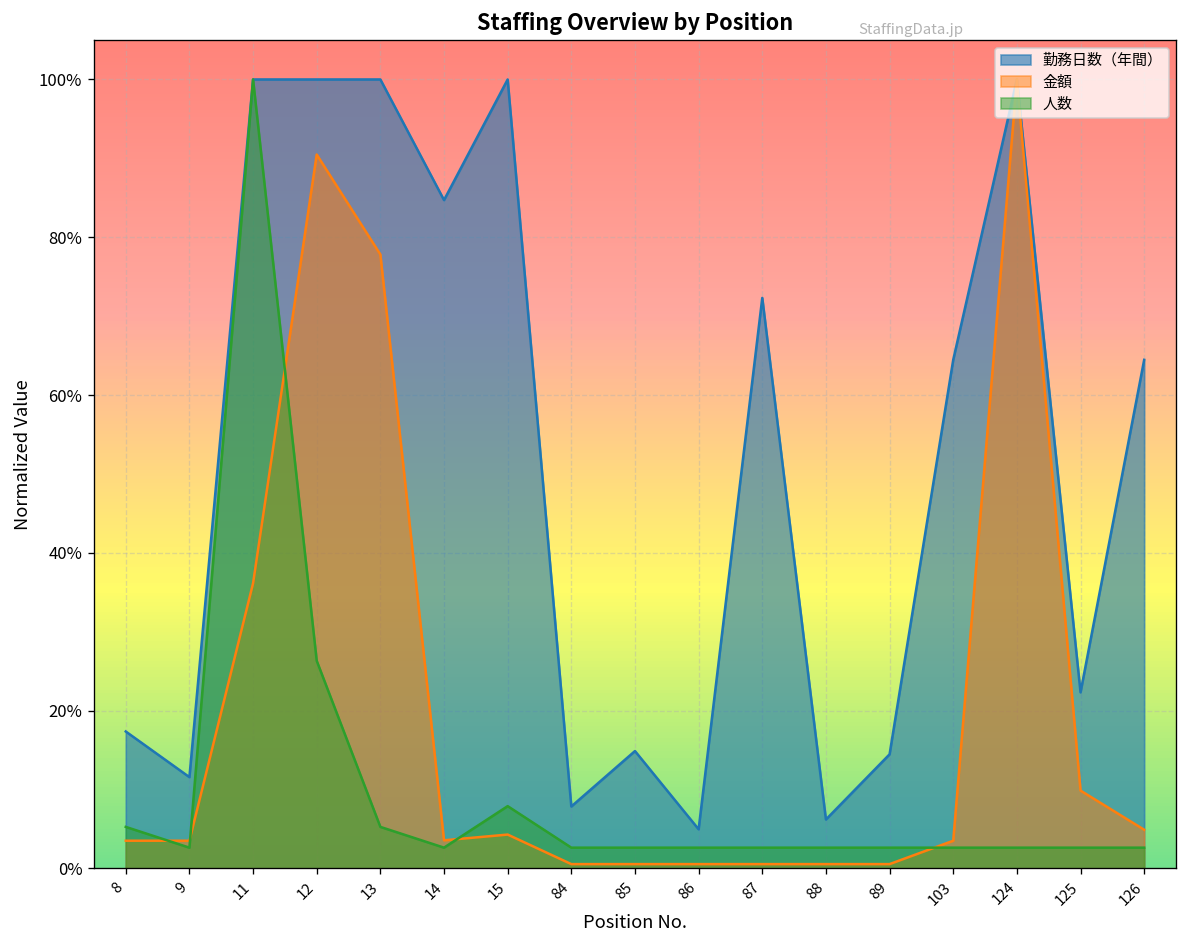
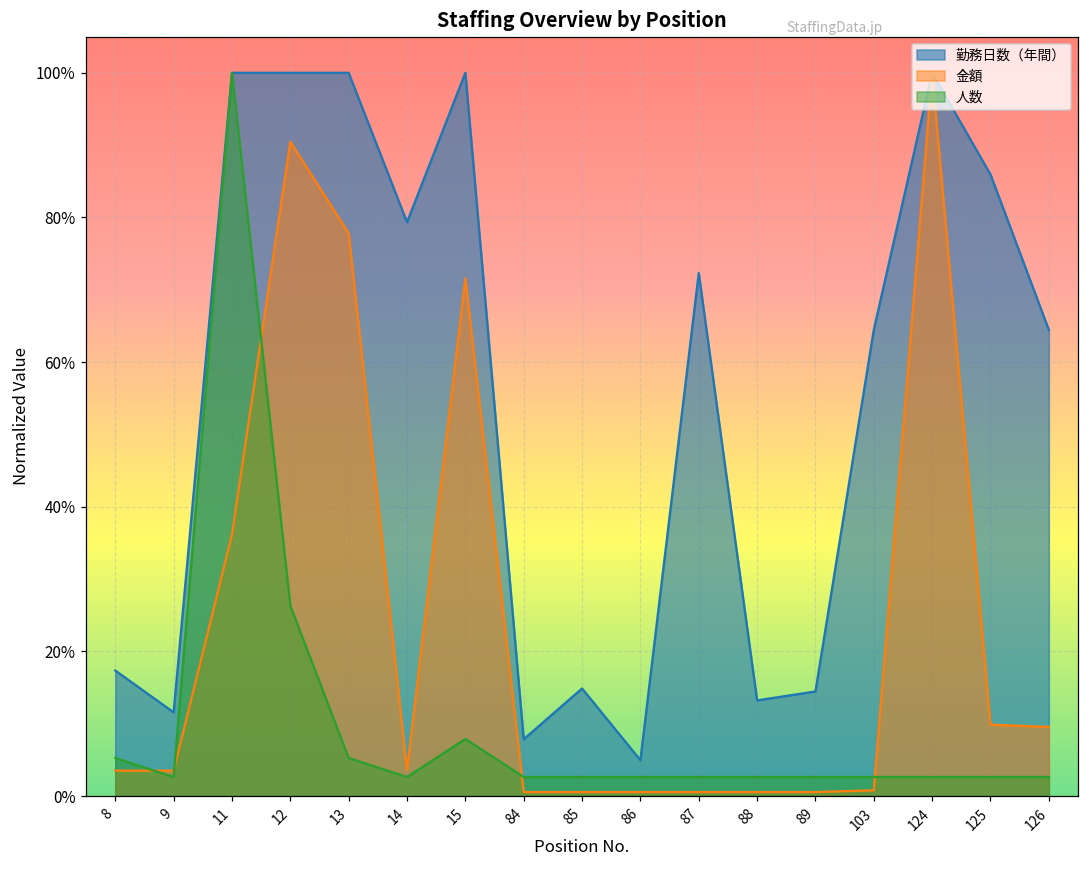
勤務日数（年間）, 14: 85% -> 79%
金額, 15: 4% -> 72%
勤務日数（年間）, 88: 6% -> 13%
金額, 103: 4% -> 1%
勤務日数（年間）, 125: 22% -> 86%
金額, 126: 5% -> 10%
